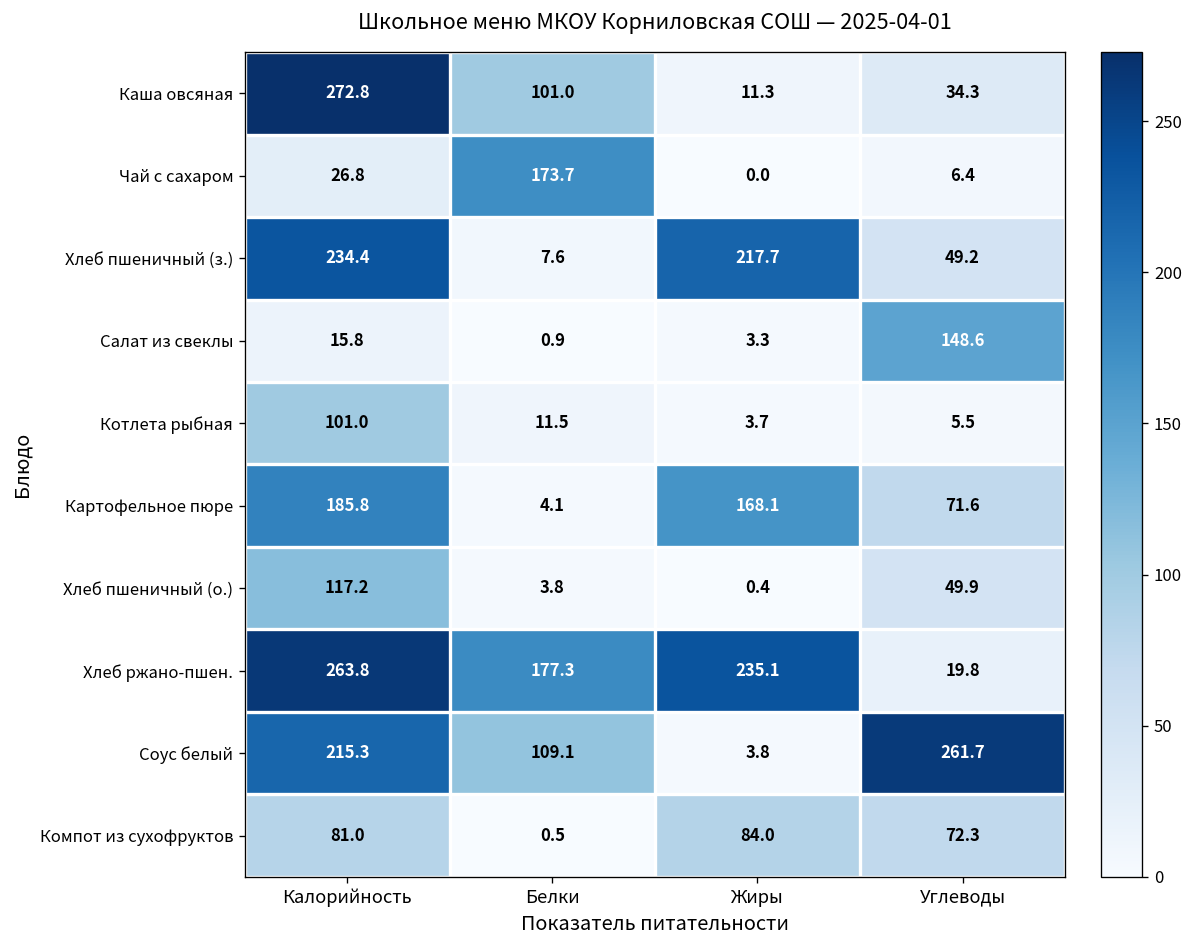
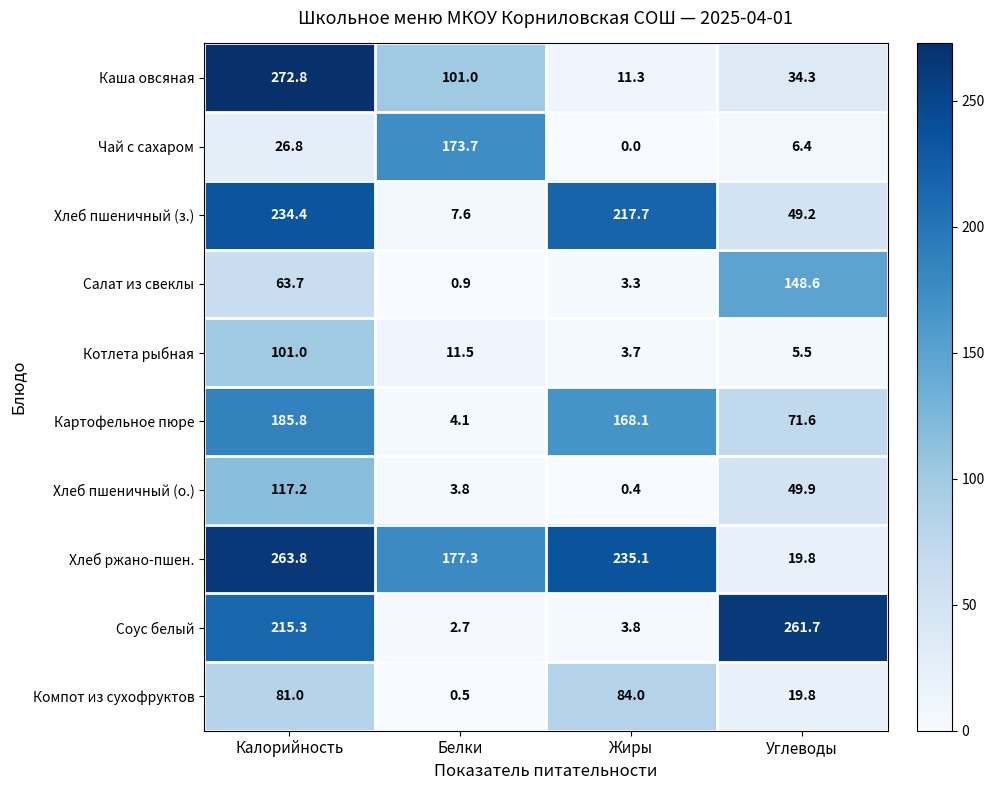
Салат из свеклы, Калорийность: 15.8 -> 63.7
Соус белый, Белки: 109.1 -> 2.7
Компот из сухофруктов, Углеводы: 72.3 -> 19.8
